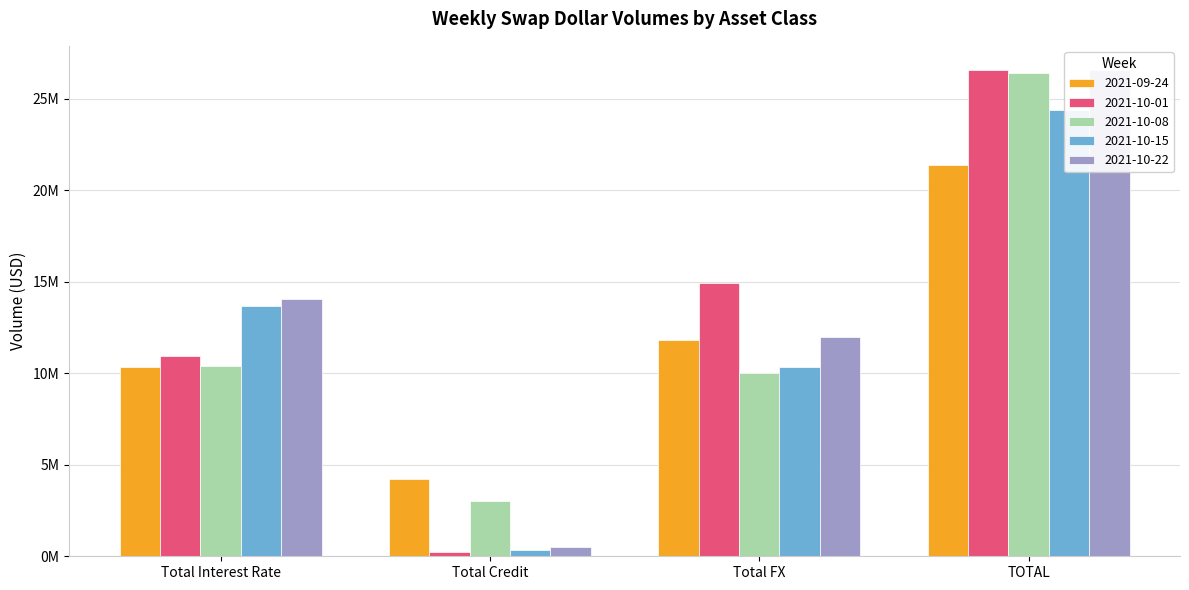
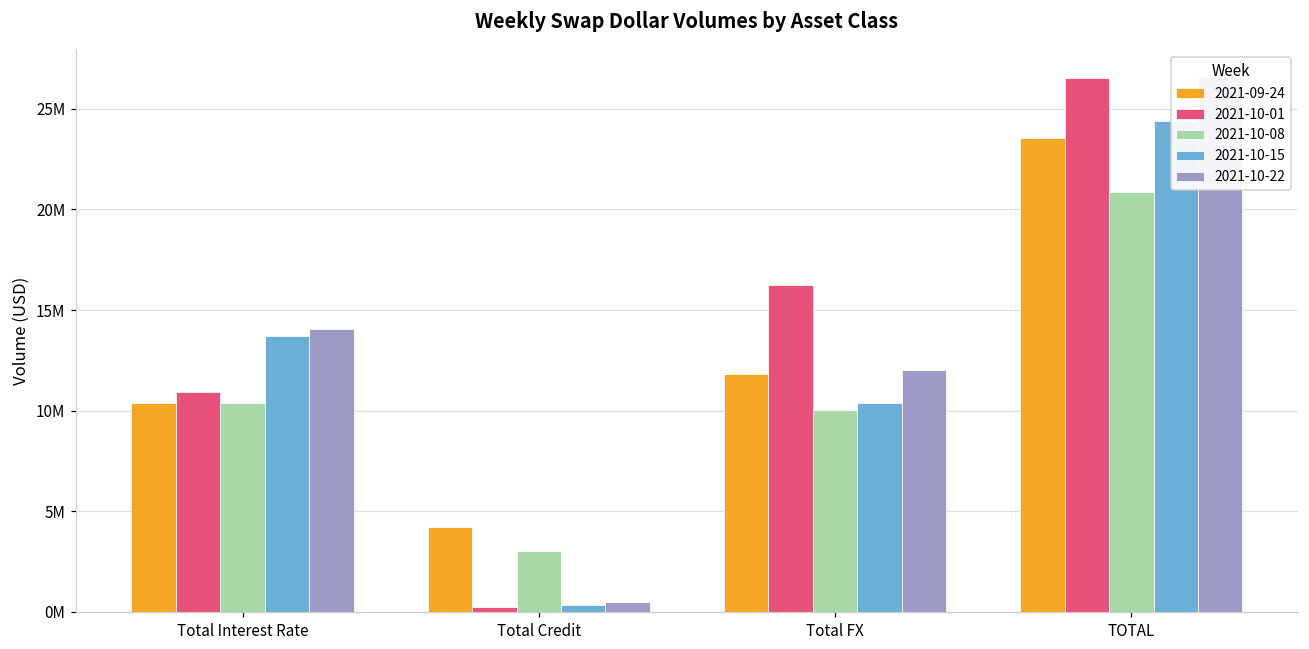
2021-10-01, Total FX: 14900000 -> 16200000
2021-09-24, TOTAL: 21400000 -> 23500000
2021-10-08, TOTAL: 26400000 -> 20900000
